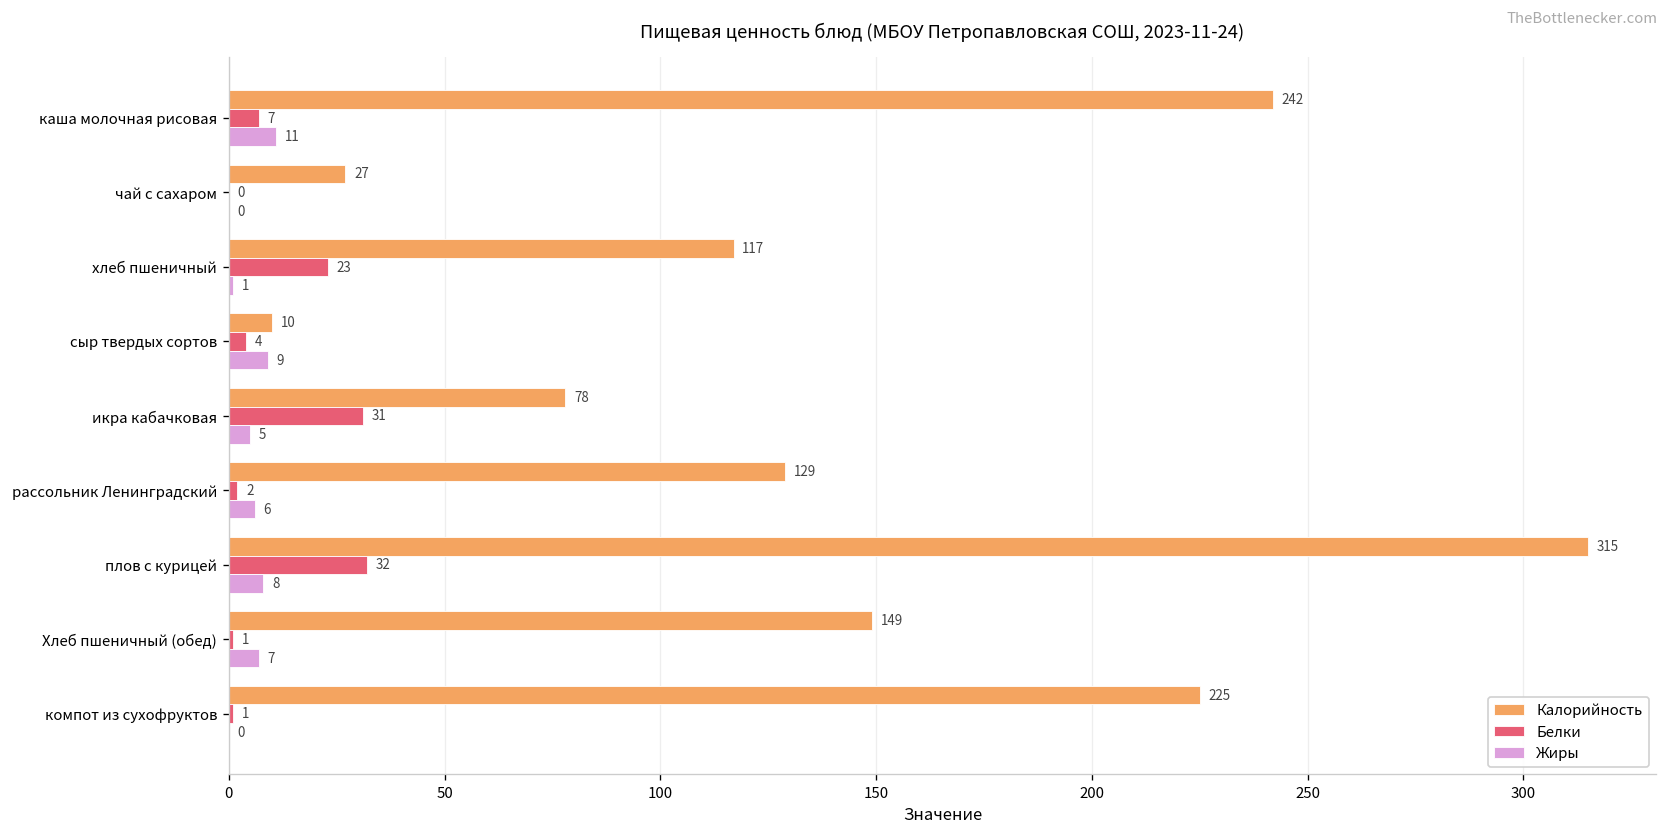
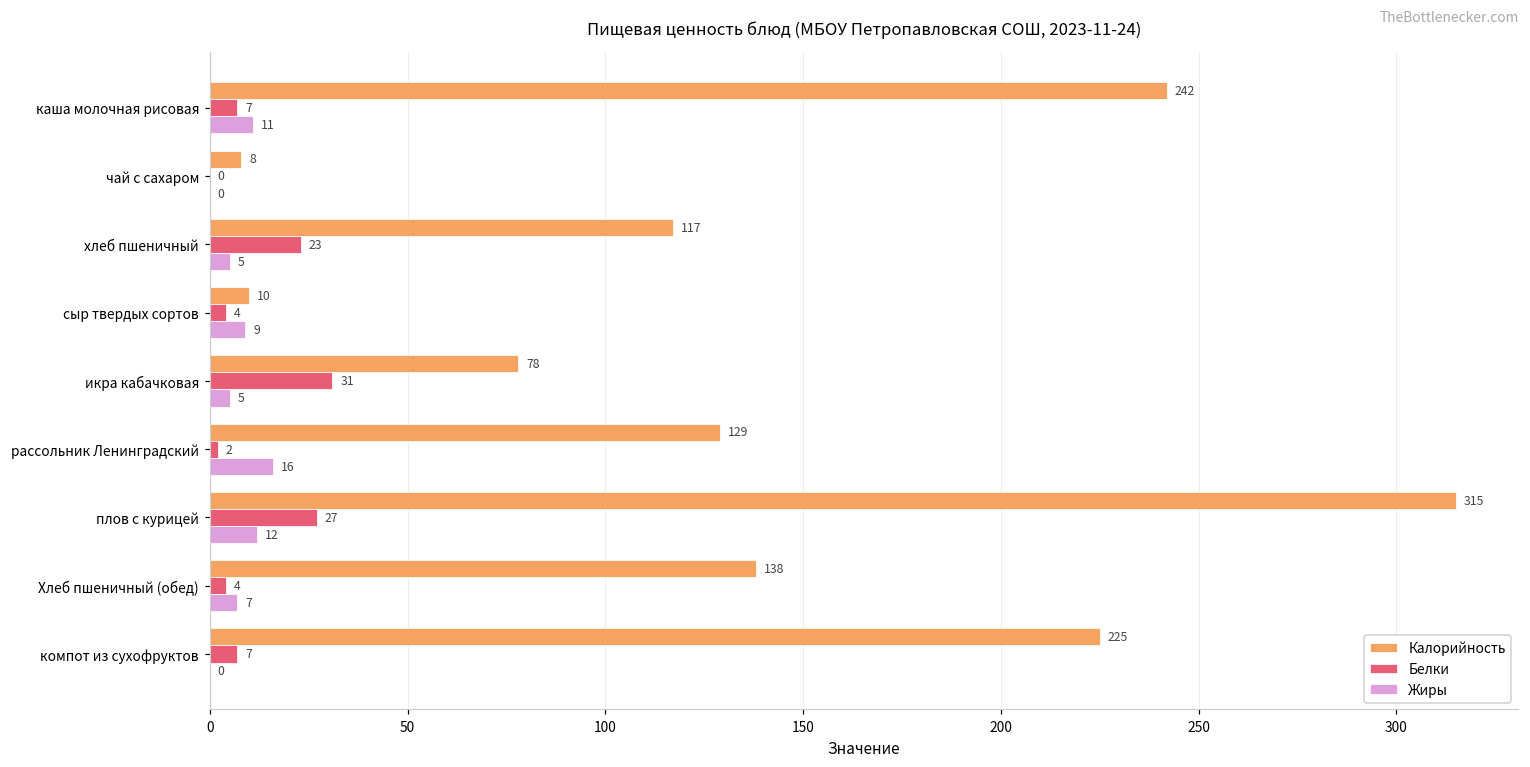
Калорийность, чай с сахаром: 27 -> 8
Жиры, хлеб пшеничный: 1 -> 5
Жиры, рассольник Ленинградский: 6 -> 16
Белки, плов с курицей: 32 -> 27
Жиры, плов с курицей: 8 -> 12
Калорийность, Хлеб пшеничный (обед): 149 -> 138
Белки, Хлеб пшеничный (обед): 1 -> 4
Белки, компот из сухофруктов: 1 -> 7
